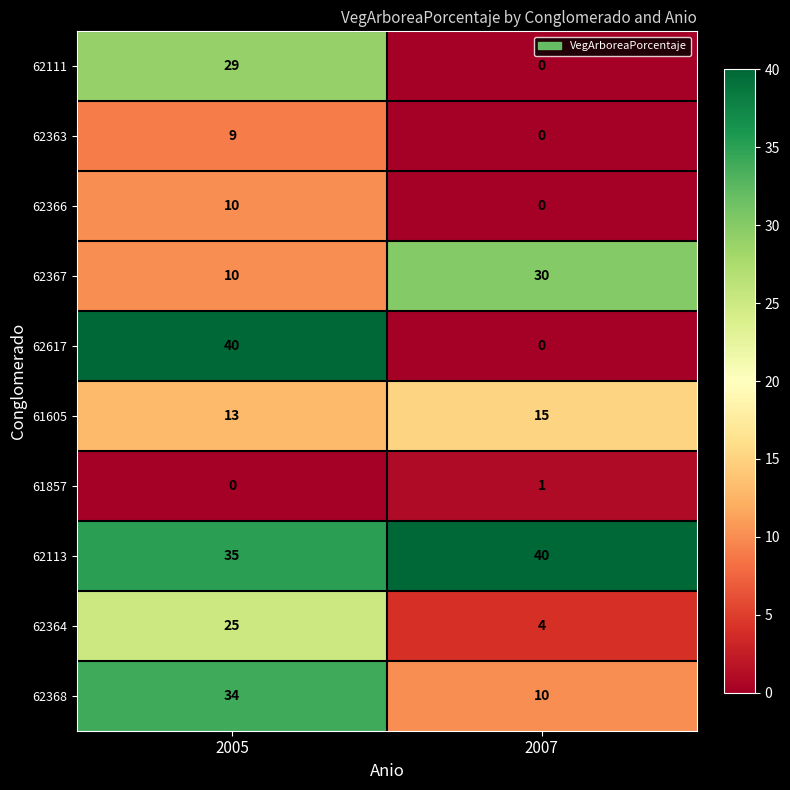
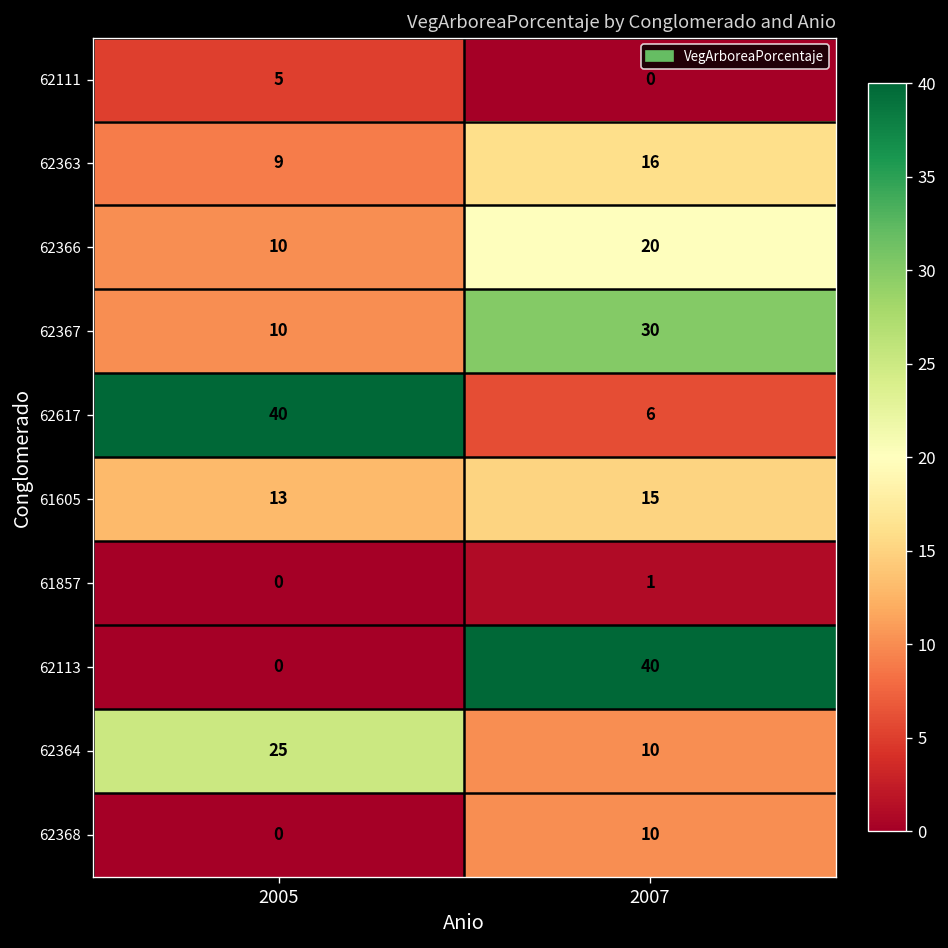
62111, 2005: 29 -> 5
62363, 2007: 0 -> 16
62366, 2007: 0 -> 20
62617, 2007: 0 -> 6
62113, 2005: 35 -> 0
62364, 2007: 4 -> 10
62368, 2005: 34 -> 0
